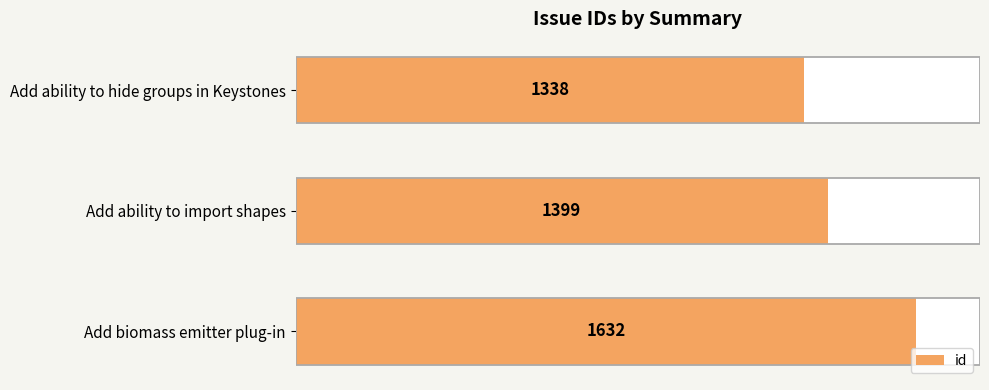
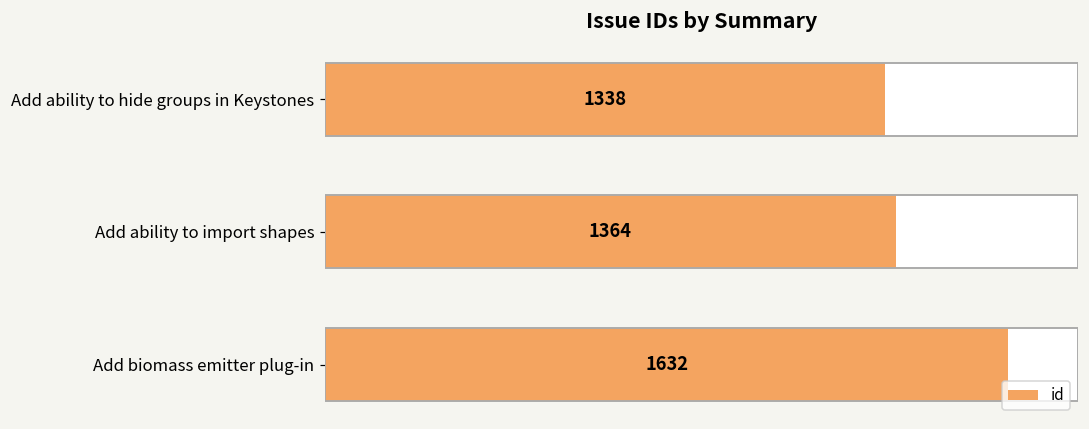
id, Add ability to import shapes: 1399 -> 1364
